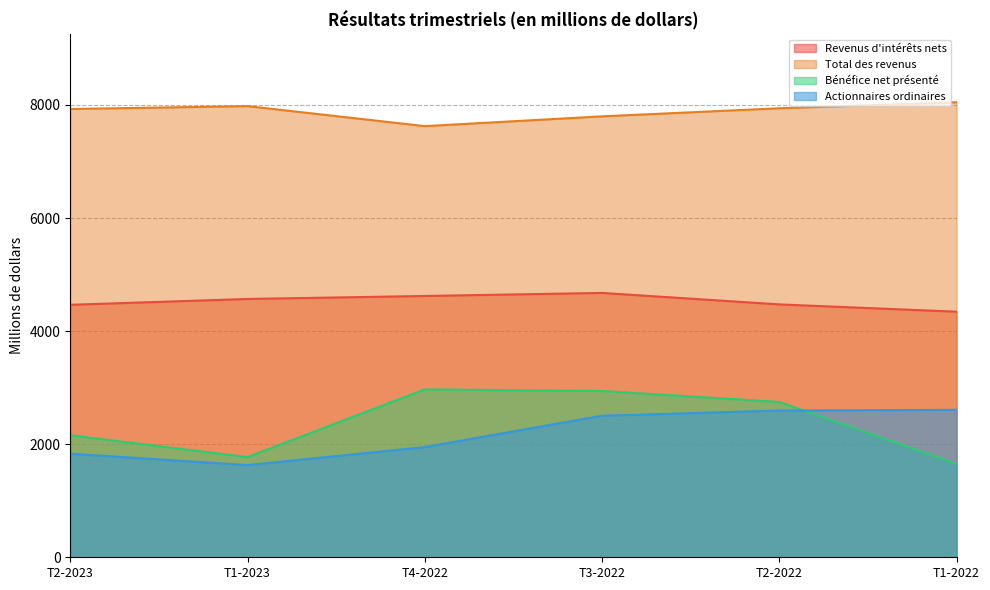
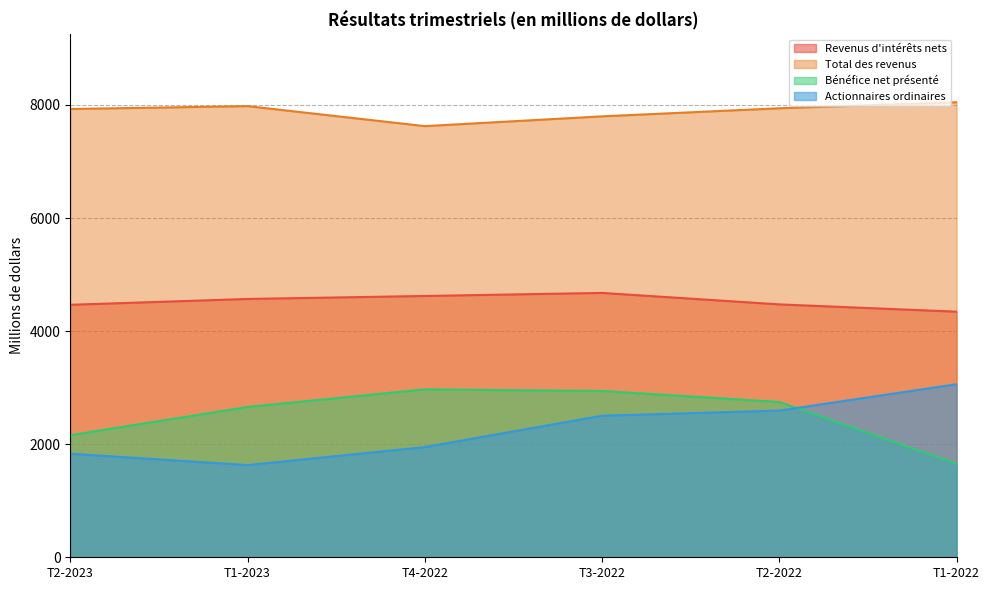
Bénéfice net présenté, T1-2023: 1800 -> 2700
Actionnaires ordinaires, T1-2022: 2600 -> 3100
